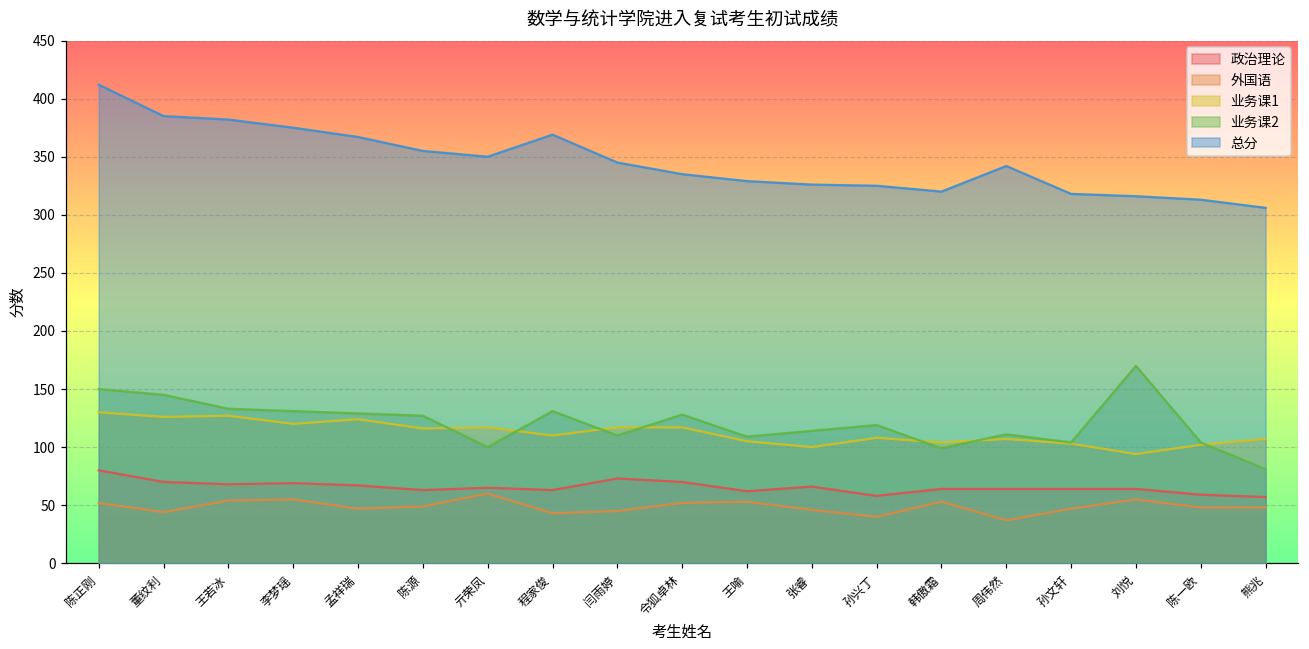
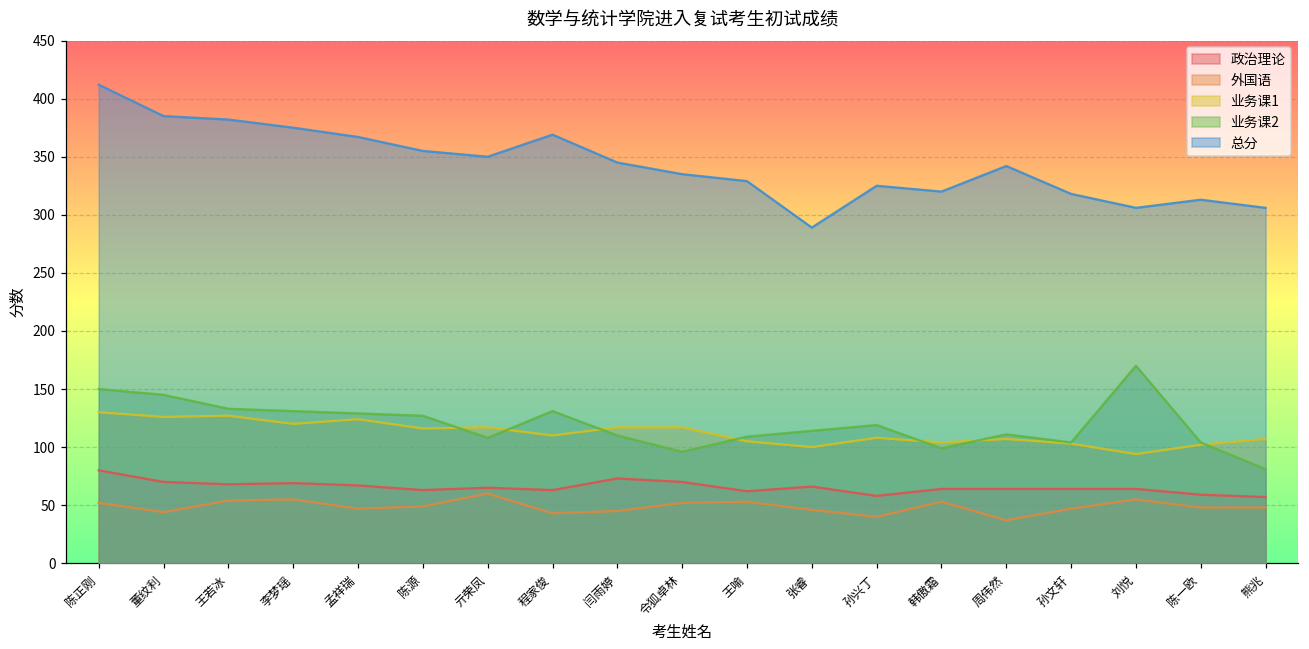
业务课2, 亓荣凤: 100 -> 108
业务课2, 令狐卓林: 128 -> 96
总分, 张睿: 326 -> 289
总分, 刘悦: 316 -> 306
